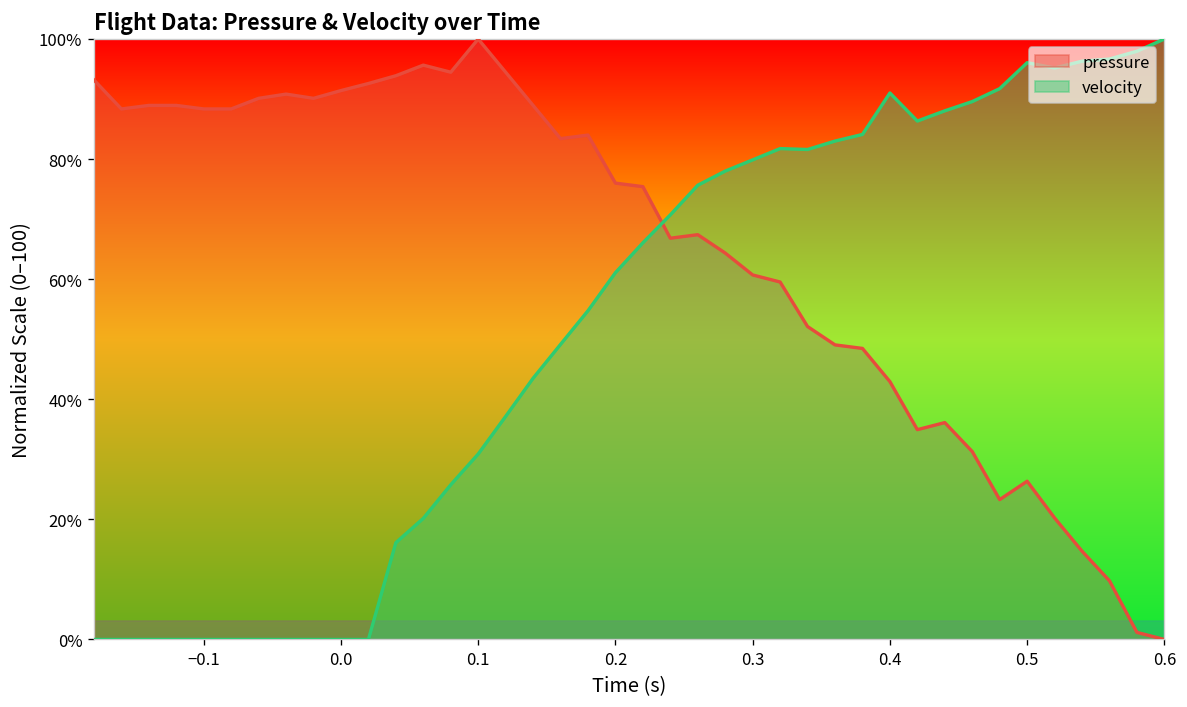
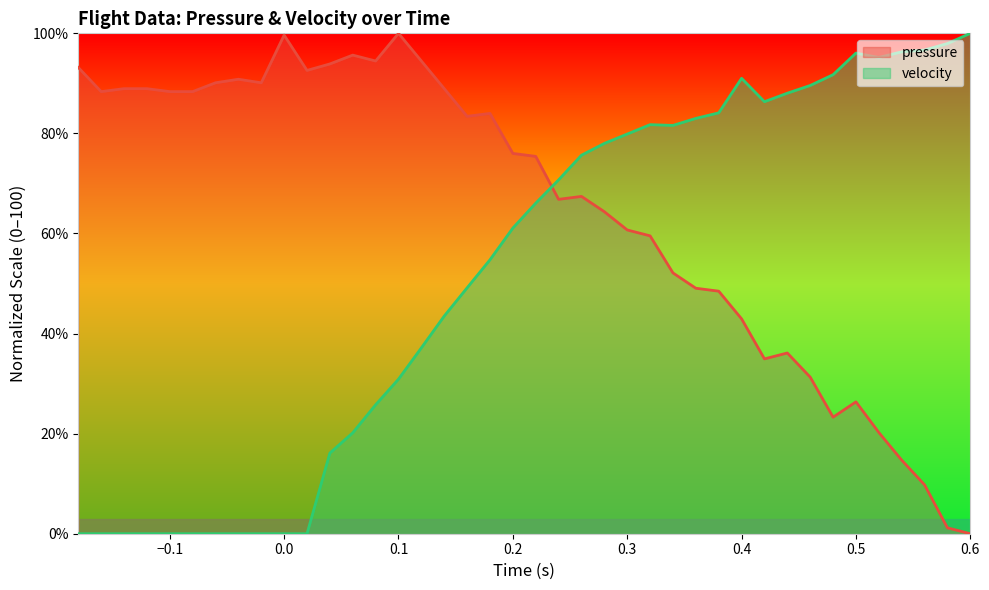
pressure, 0.0: 91% -> 100%
